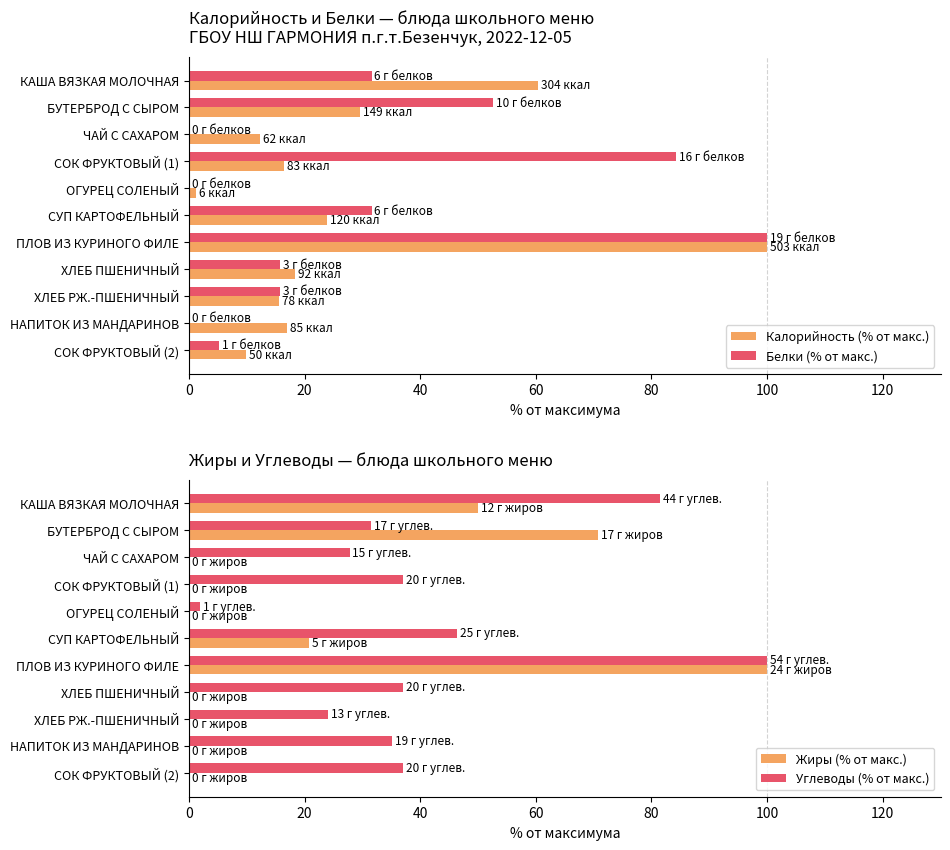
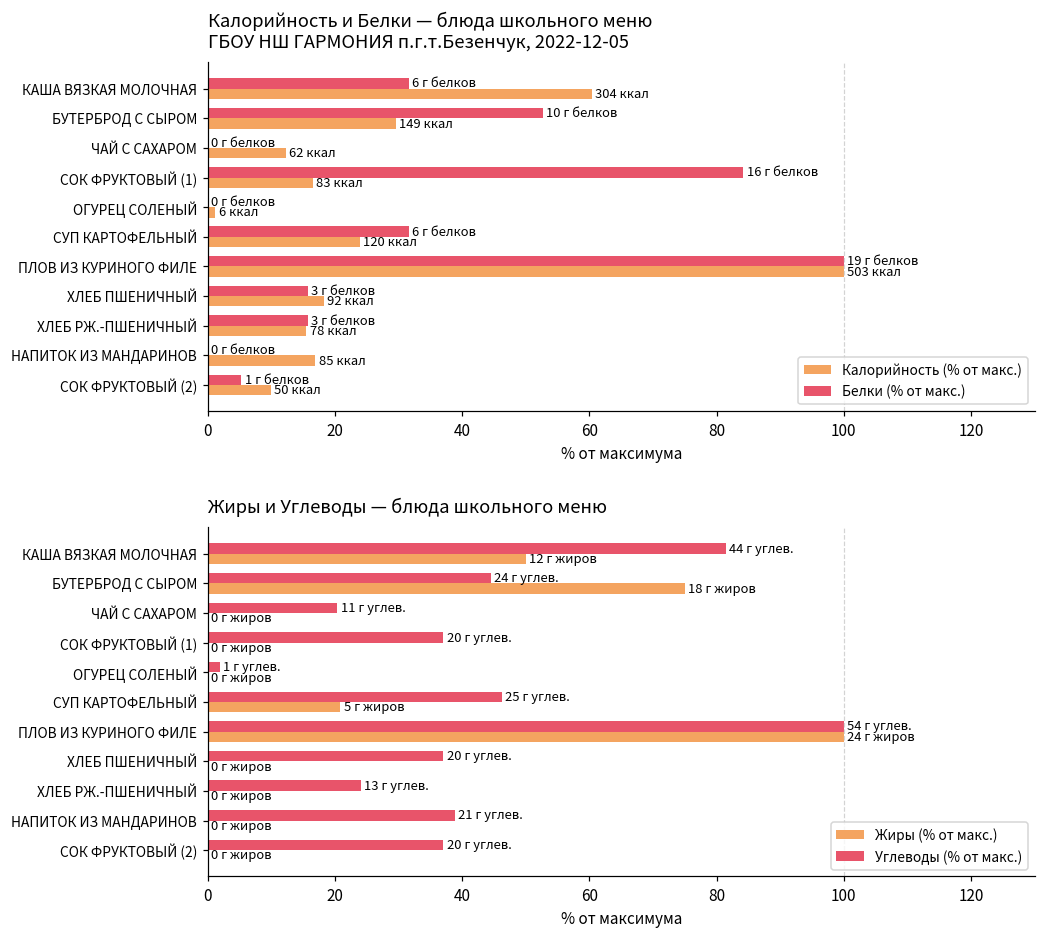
Жиры и Углеводы — блюда школьного меню, Углеводы (% от макс.), БУТЕРБРОД С СЫРОМ: 17 -> 24
Жиры и Углеводы — блюда школьного меню, Жиры (% от макс.), БУТЕРБРОД С СЫРОМ: 17 -> 18
Жиры и Углеводы — блюда школьного меню, Углеводы (% от макс.), ЧАЙ С САХАРОМ: 15 -> 11
Жиры и Углеводы — блюда школьного меню, Углеводы (% от макс.), НАПИТОК ИЗ МАНДАРИНОВ: 19 -> 21
